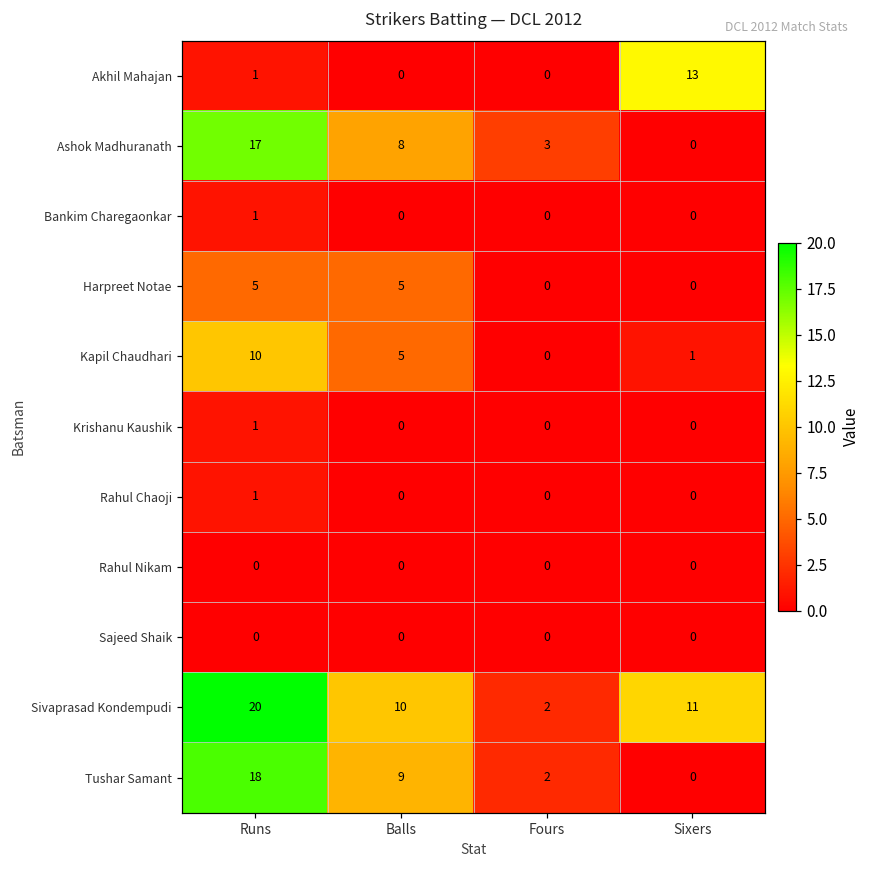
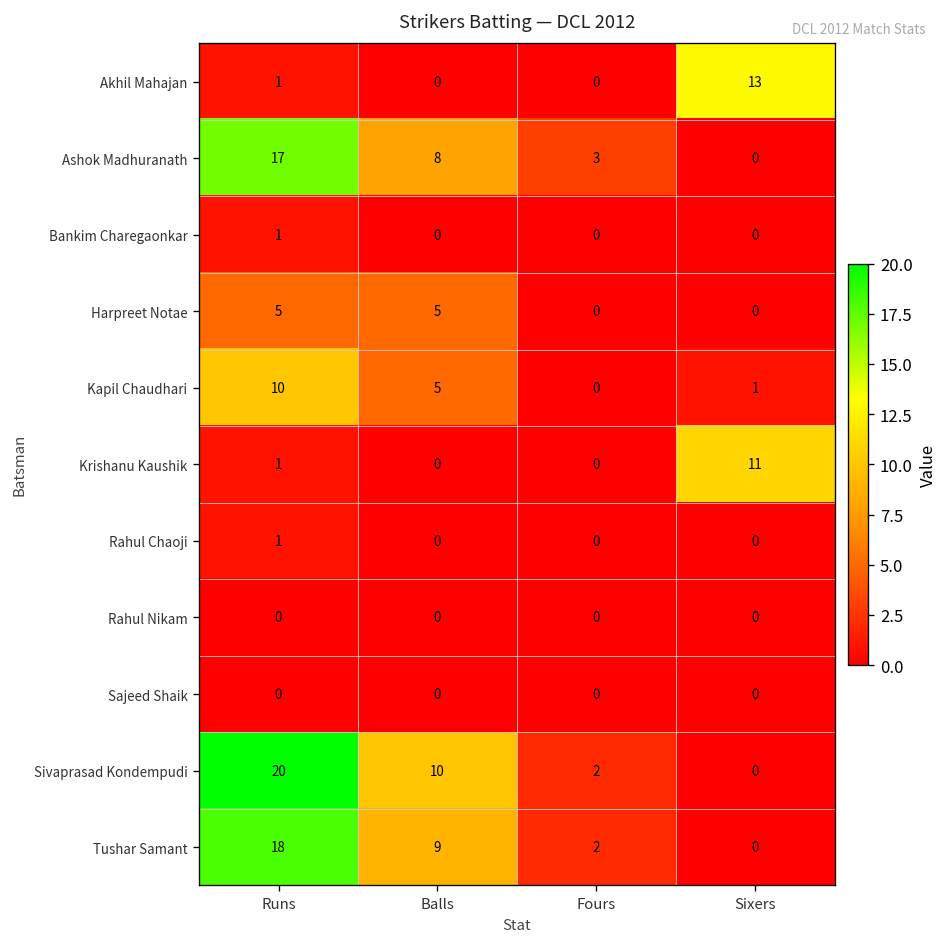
Krishanu Kaushik, Sixers: 0 -> 11
Sivaprasad Kondempudi, Sixers: 11 -> 0
